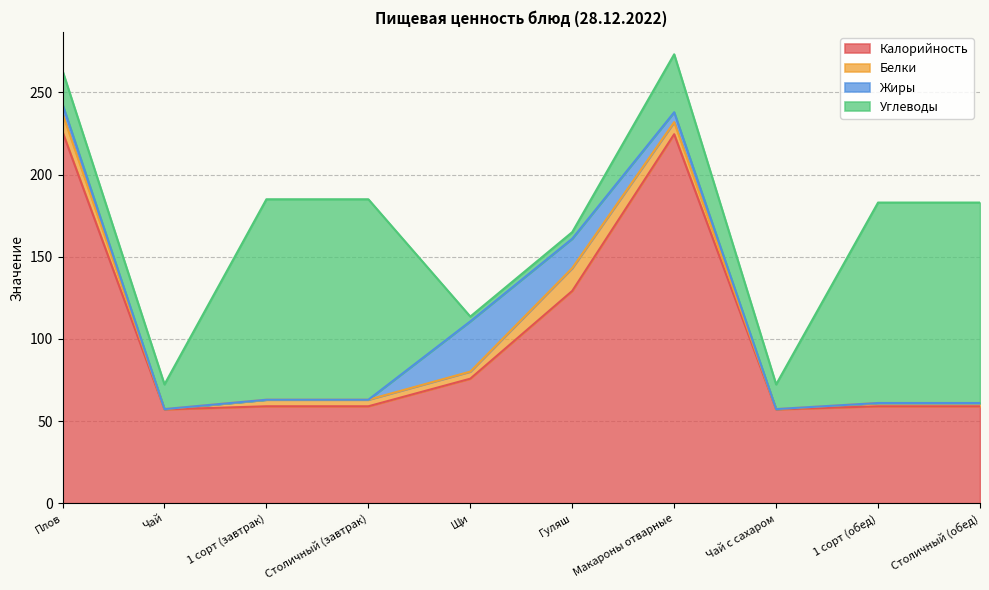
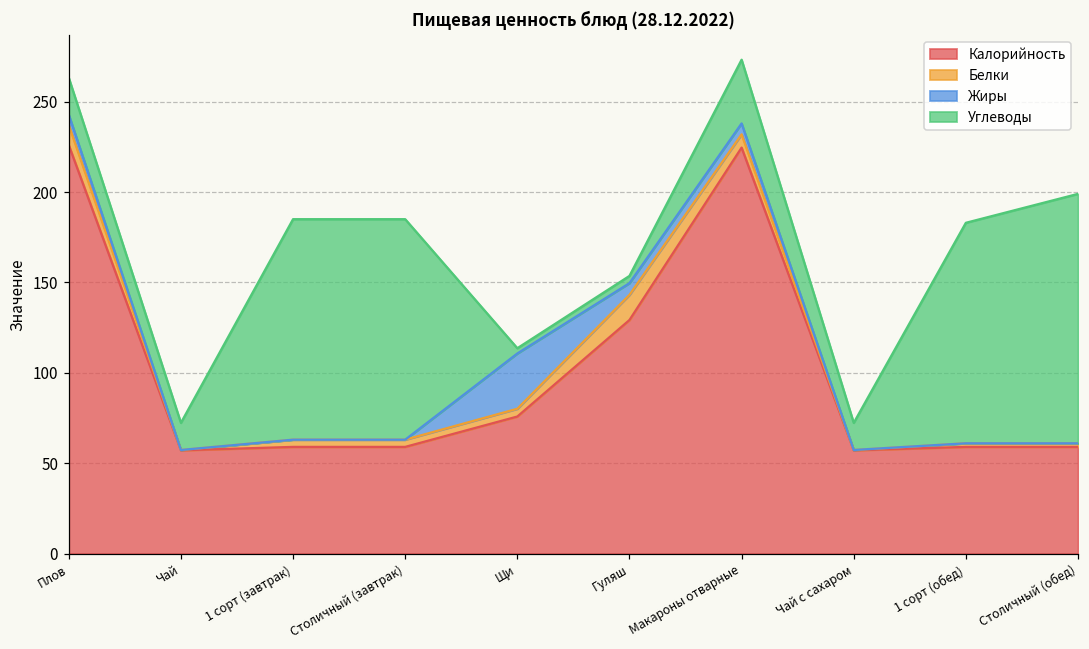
Жиры, Гуляш: 18 -> 7
Углеводы, Столичный (обед): 122 -> 138
